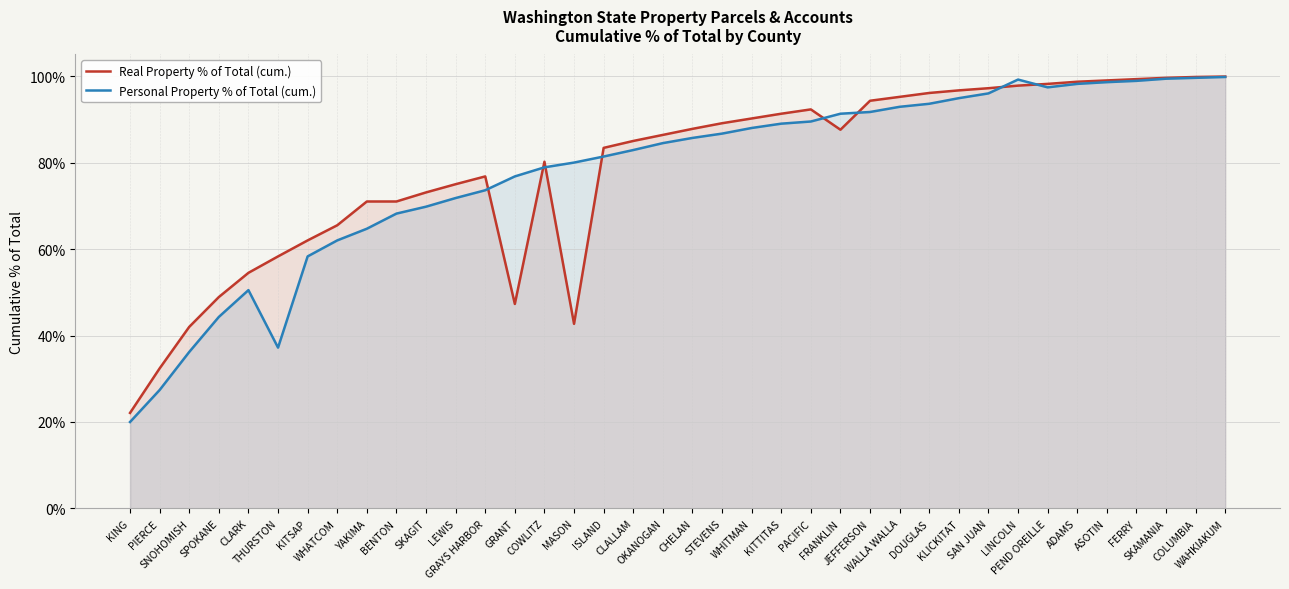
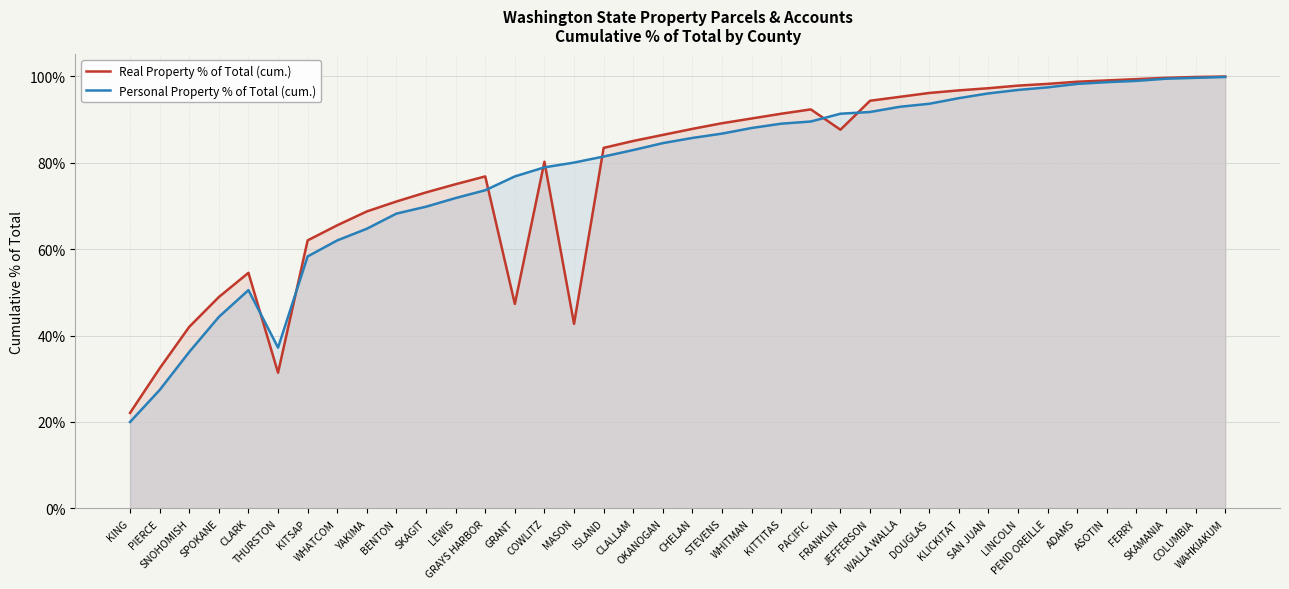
Real Property % of Total (cum.), THURSTON: 58% -> 31%
Real Property % of Total (cum.), YAKIMA: 71% -> 69%
Personal Property % of Total (cum.), LINCOLN: 99% -> 97%
